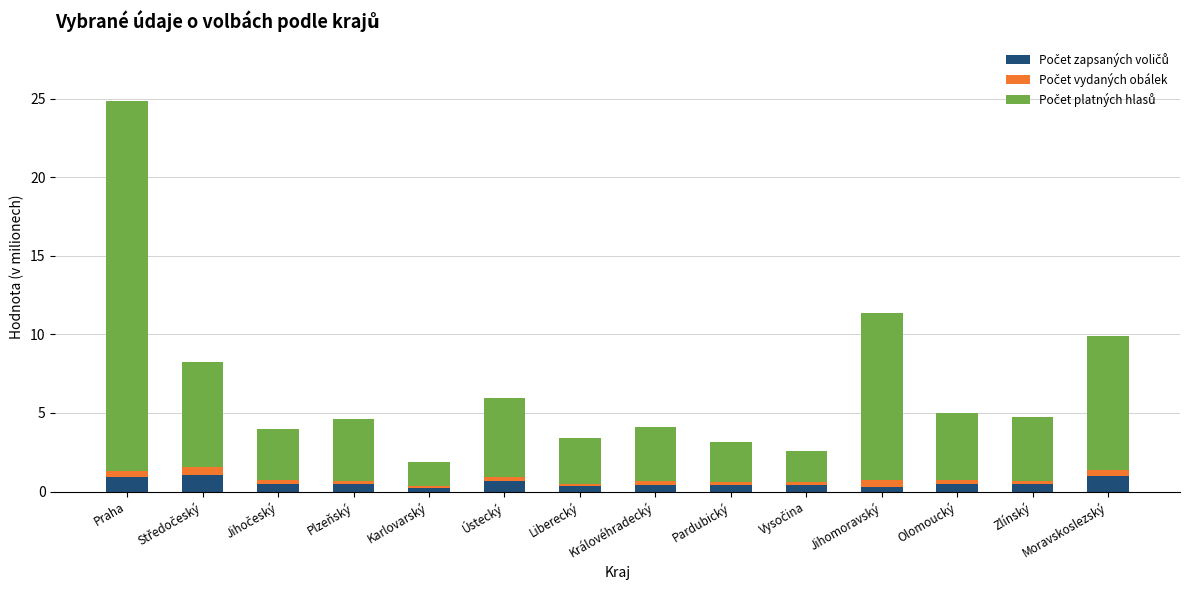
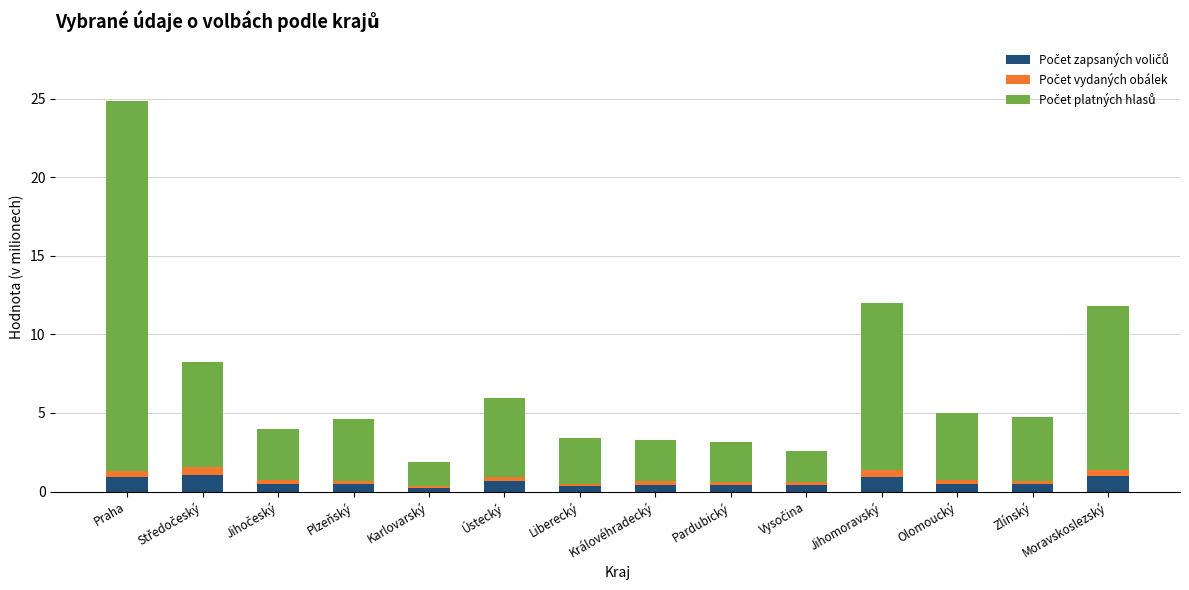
Počet platných hlasů, Královéhradecký: 3.4 -> 2.6
Počet zapsaných voličů, Jihomoravský: 0.3 -> 0.9
Počet platných hlasů, Moravskoslezský: 8.5 -> 10.4
